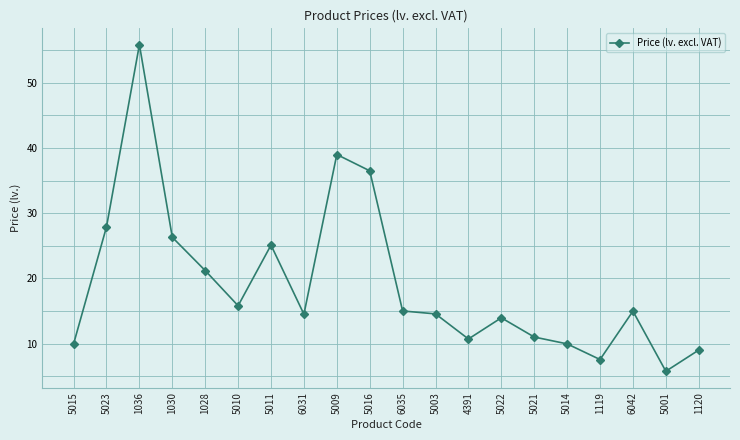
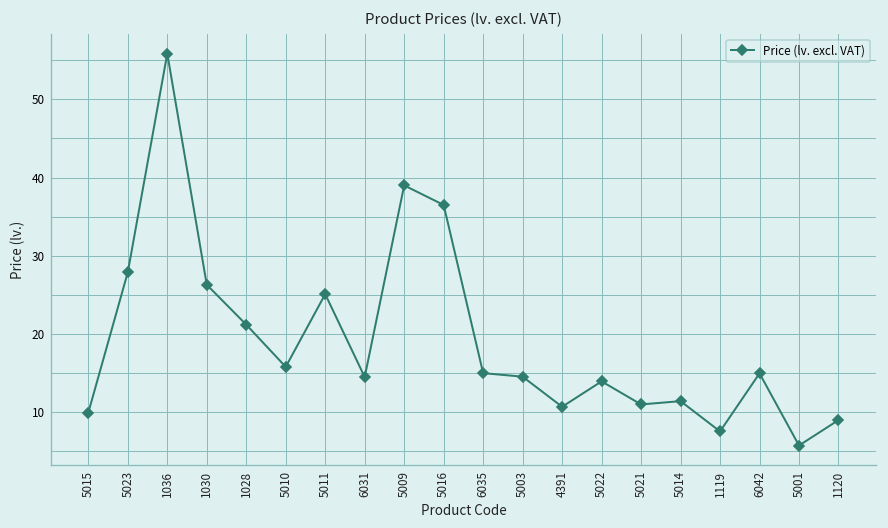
5014: 10 -> 11
